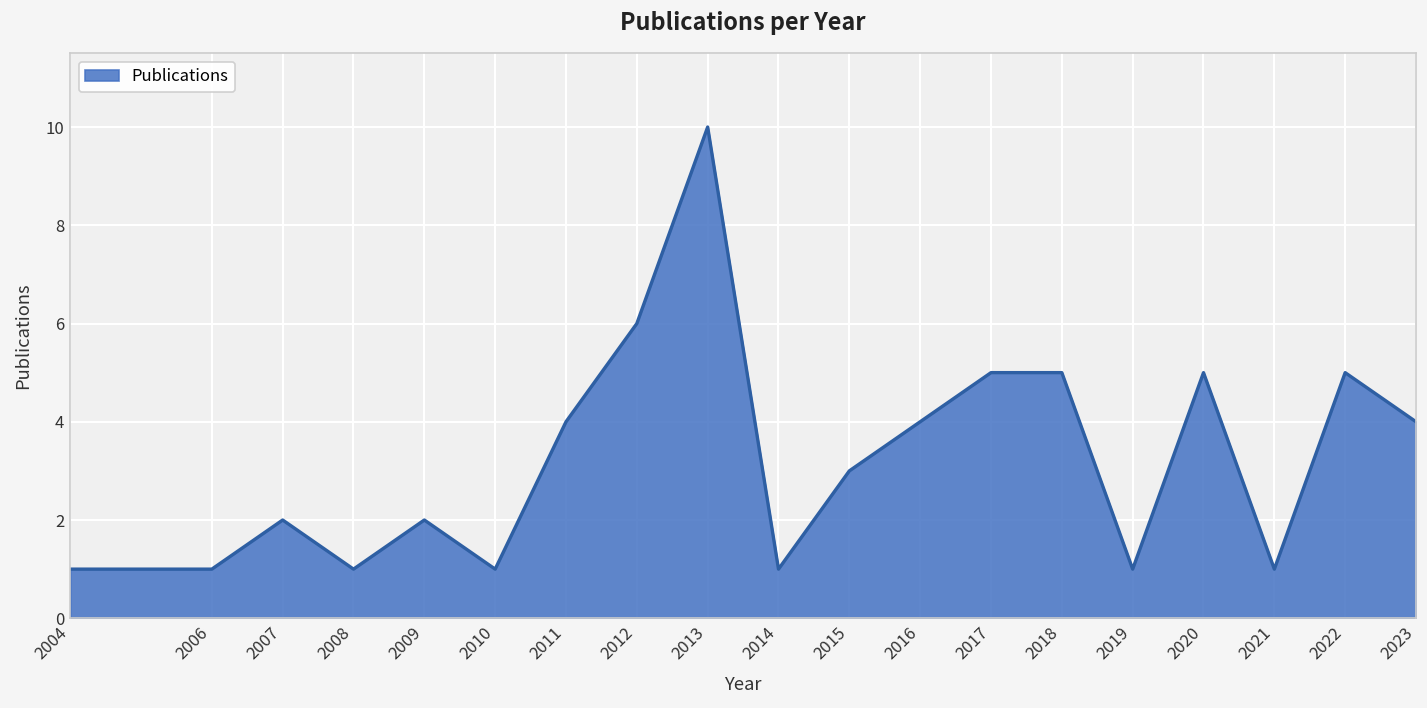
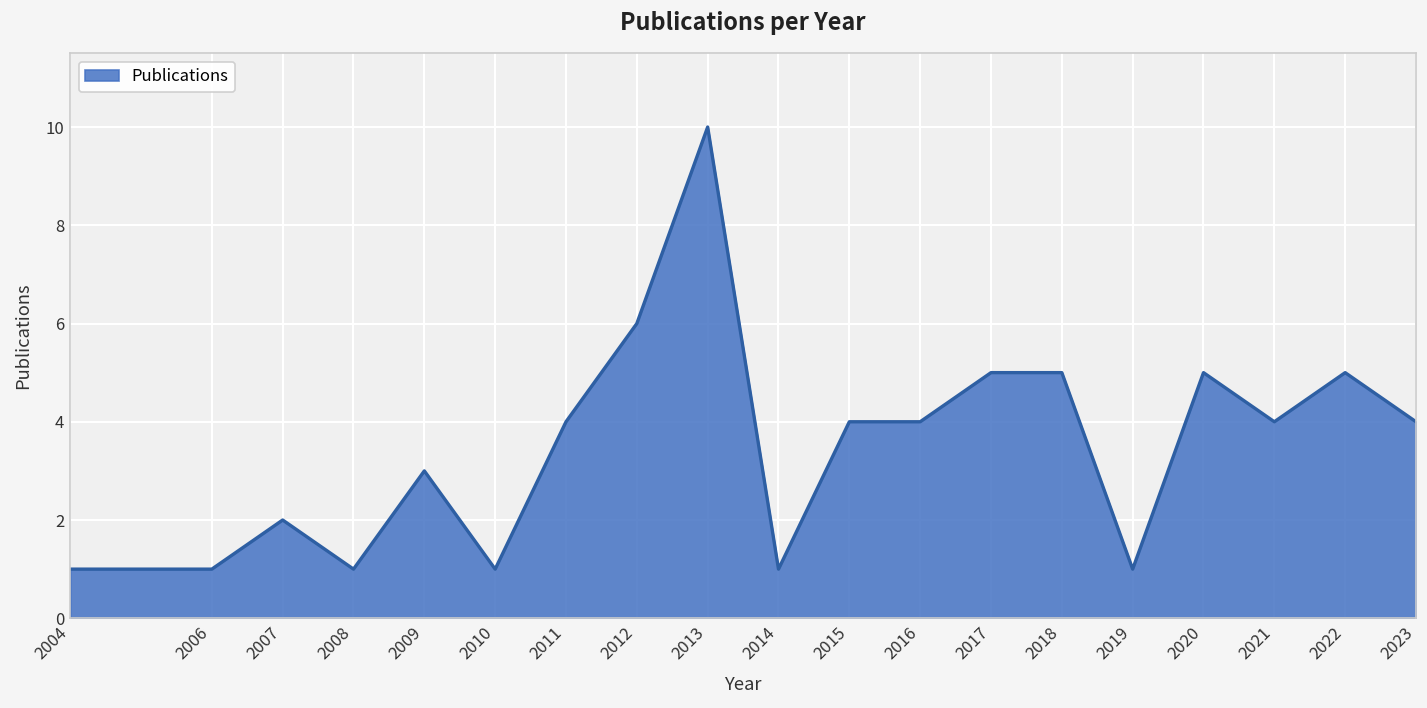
2009: 2 -> 3
2015: 3 -> 4
2021: 1 -> 4
